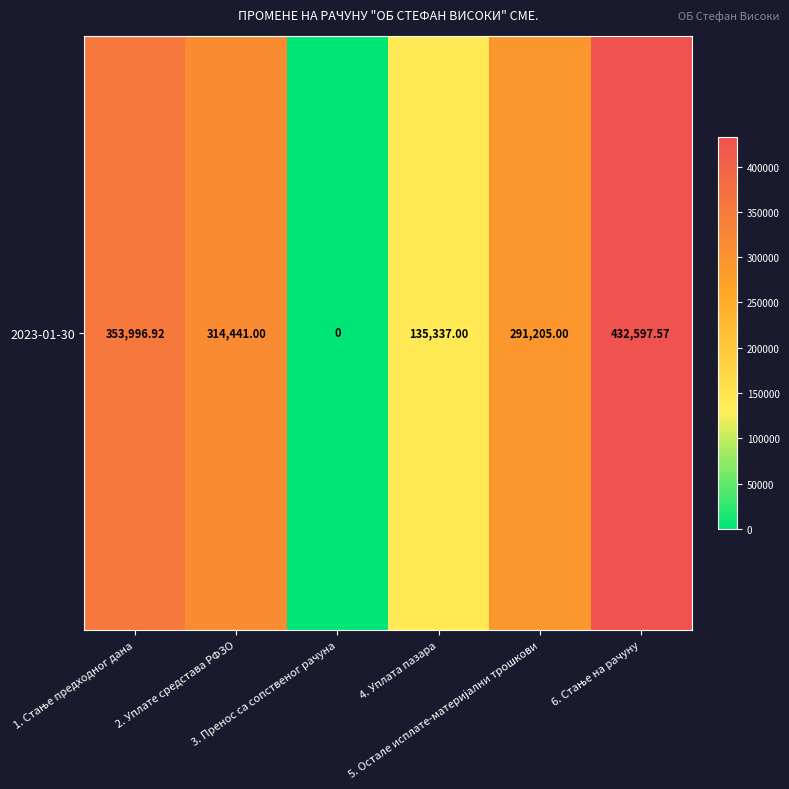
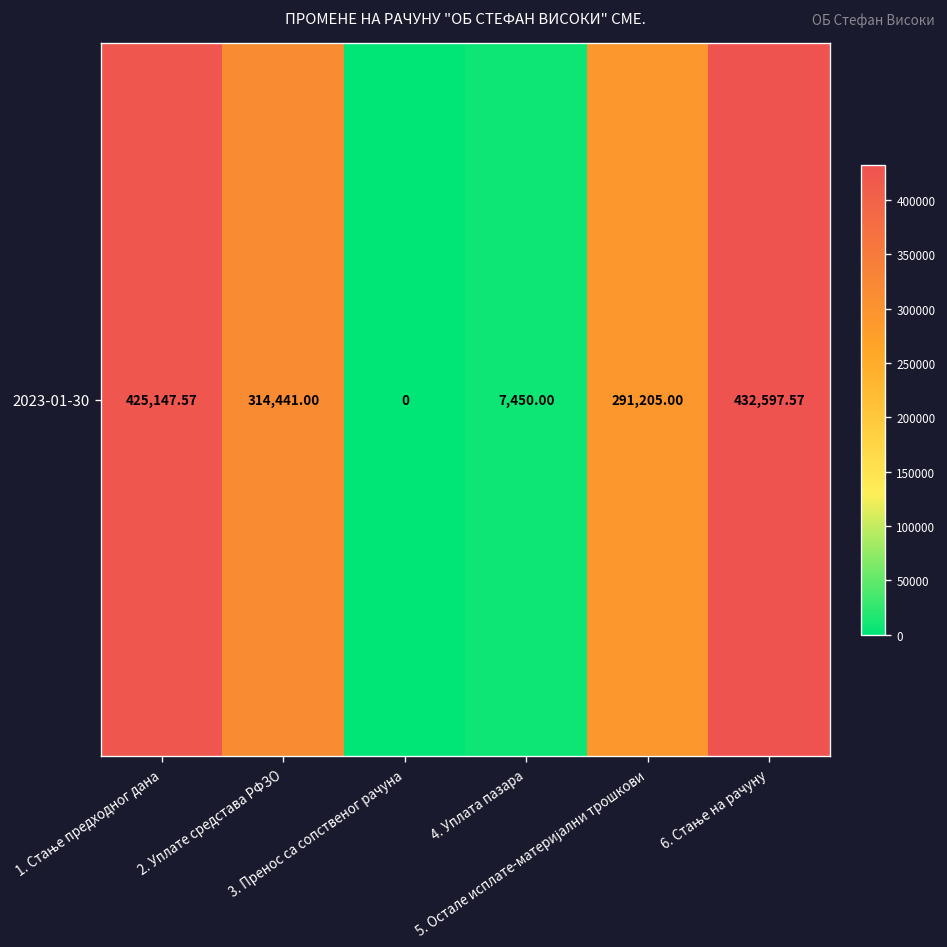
2023-01-30, 1. Стање предходног дана: 353,996.92 -> 425,147.57
2023-01-30, 4. Уплата пазара: 135,337.00 -> 7,450.00
